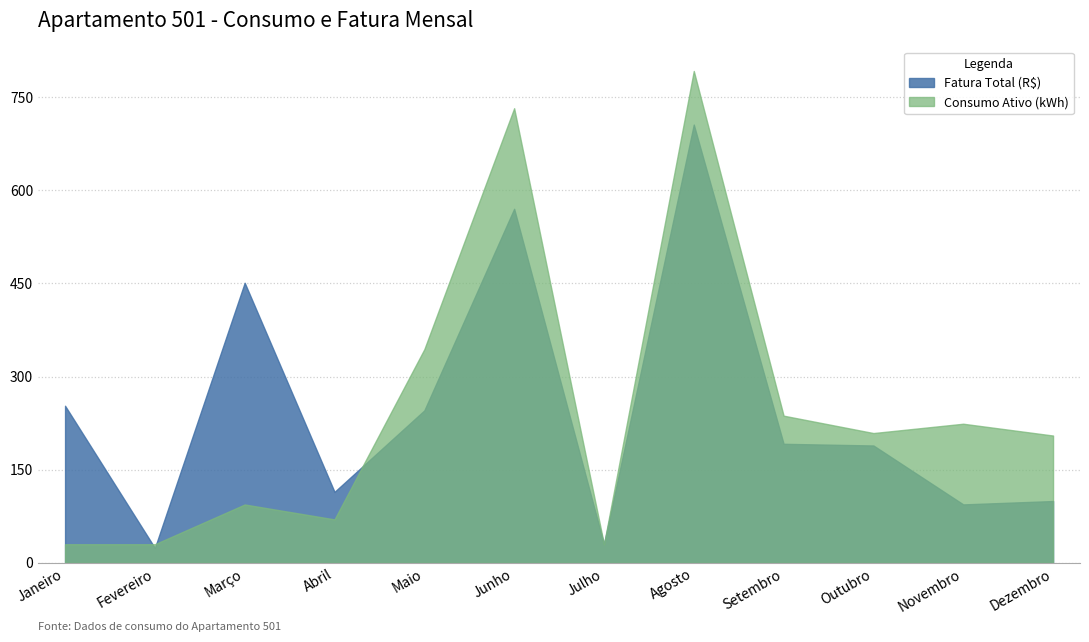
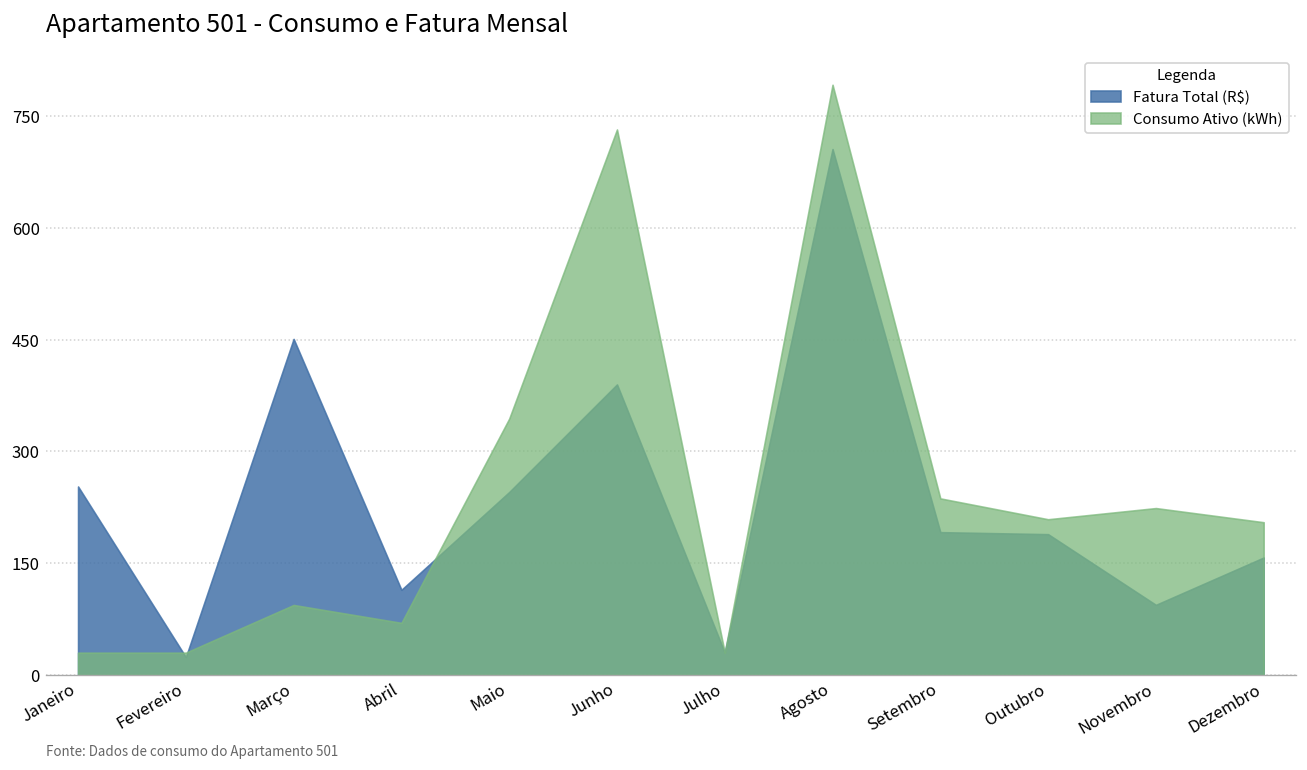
Fatura Total (R$), Junho: 570 -> 390
Fatura Total (R$), Dezembro: 100 -> 160
